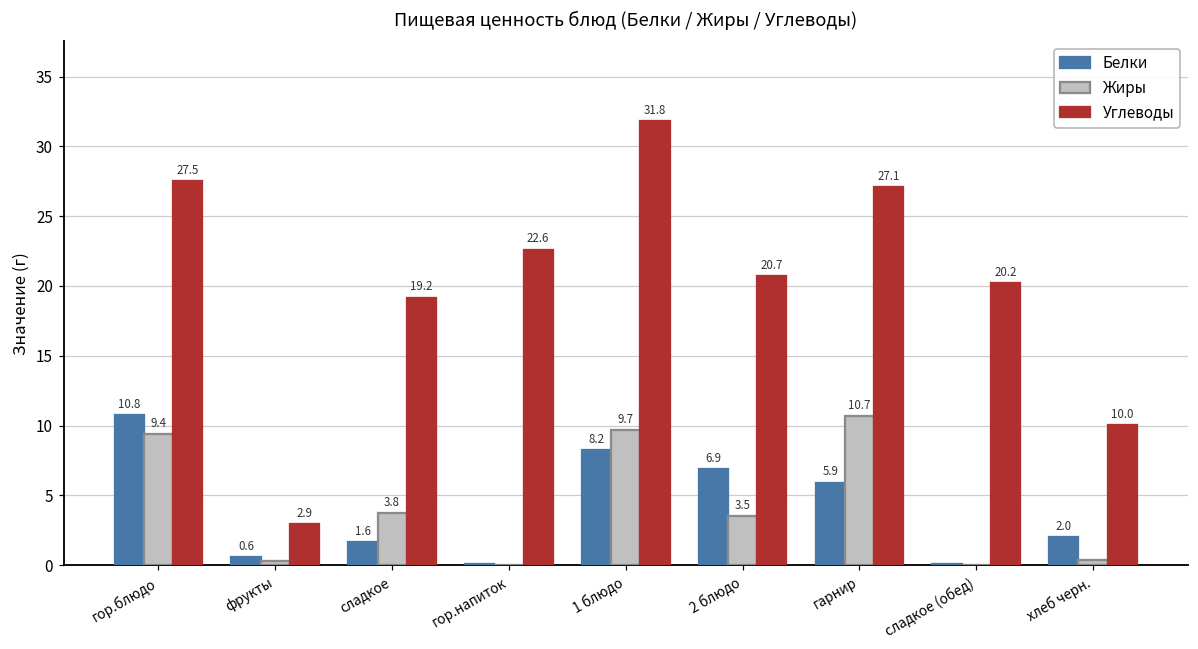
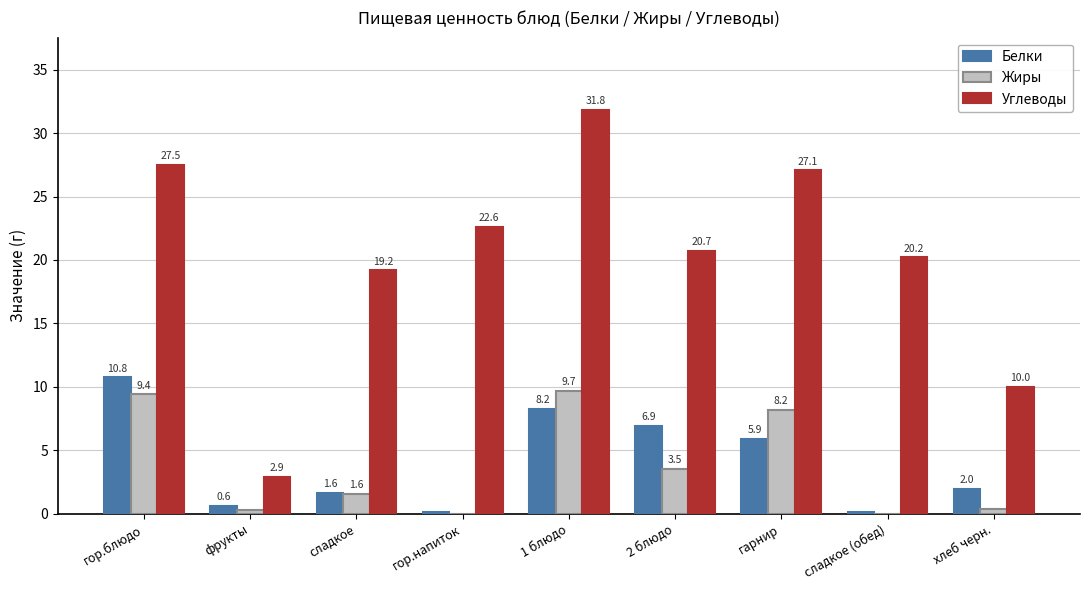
Жиры, сладкое: 3.8 -> 1.6
Жиры, гарнир: 10.7 -> 8.2
